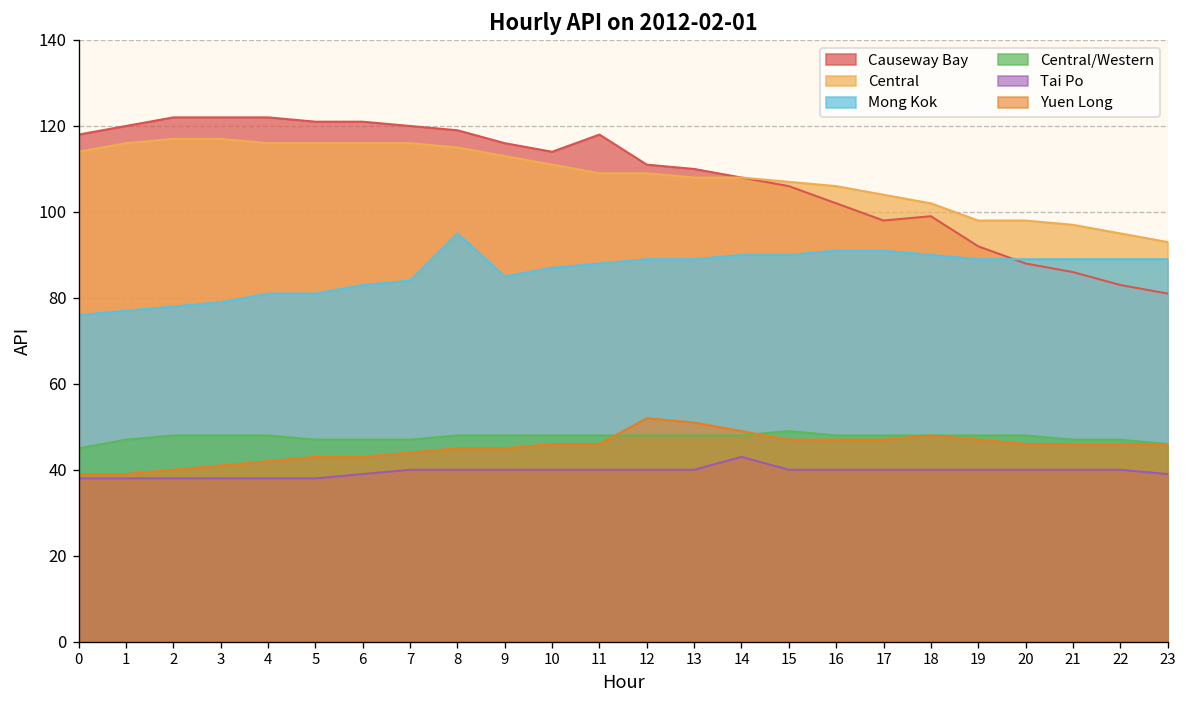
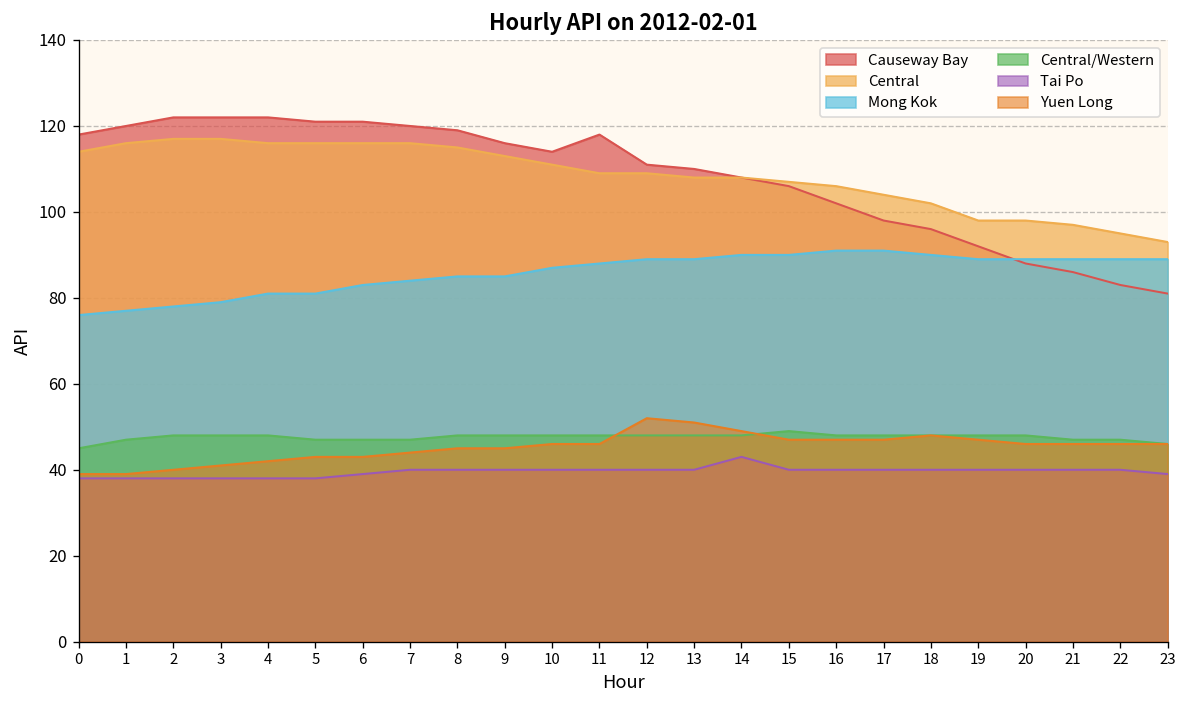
Mong Kok, 8: 95 -> 85
Causeway Bay, 18: 99 -> 96
